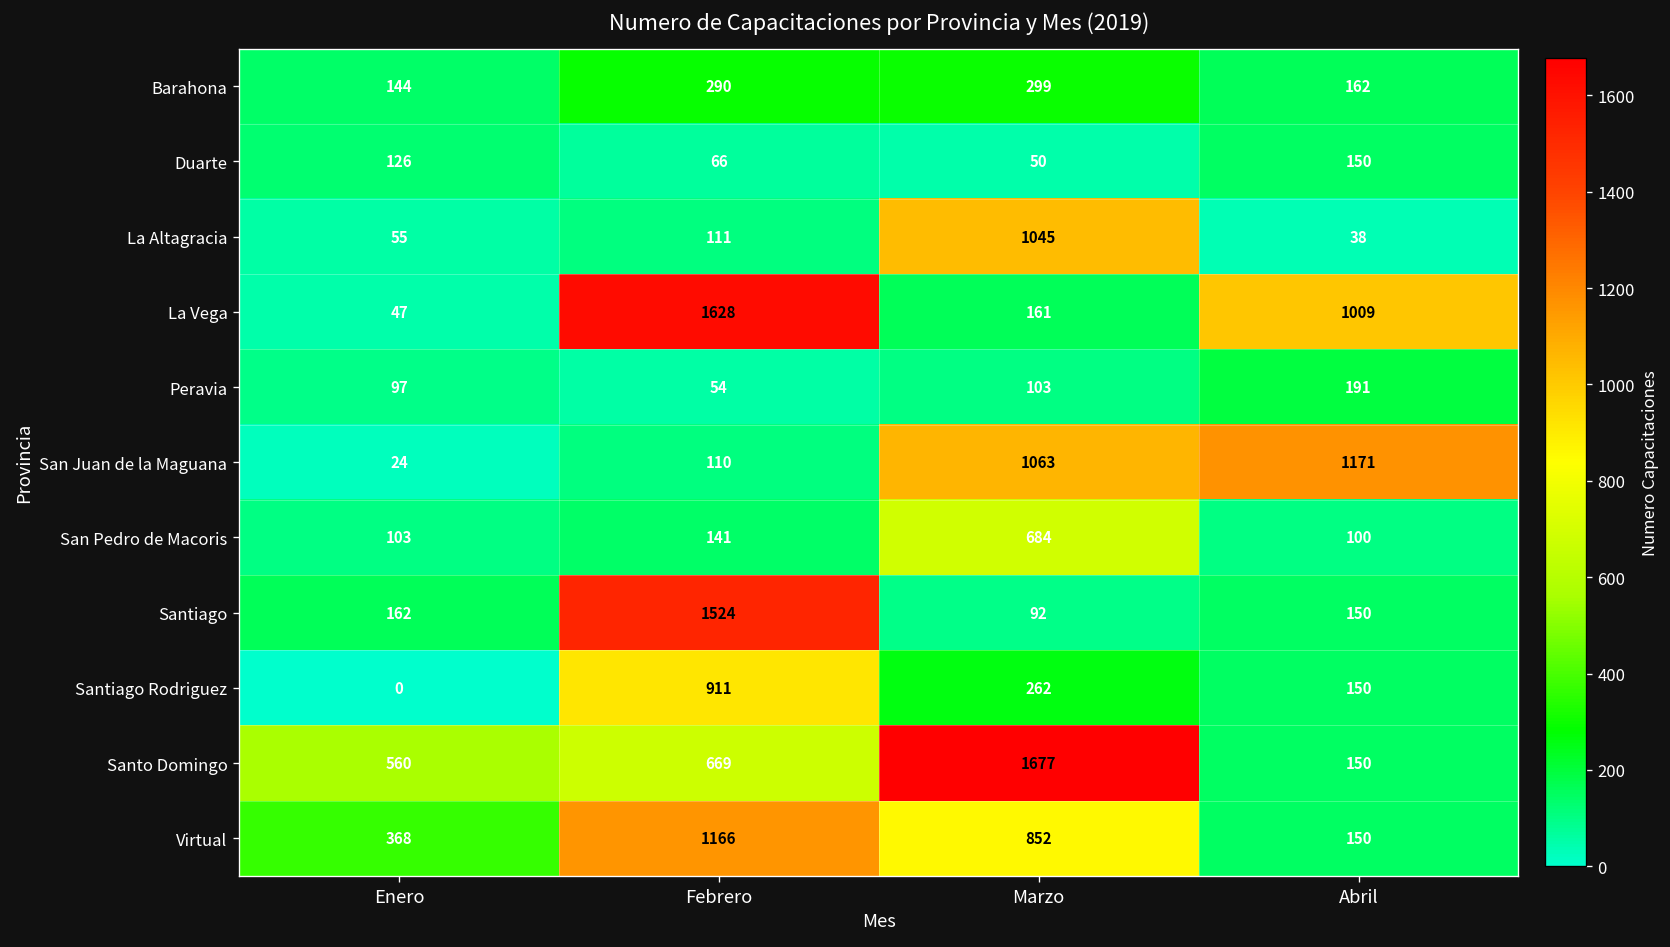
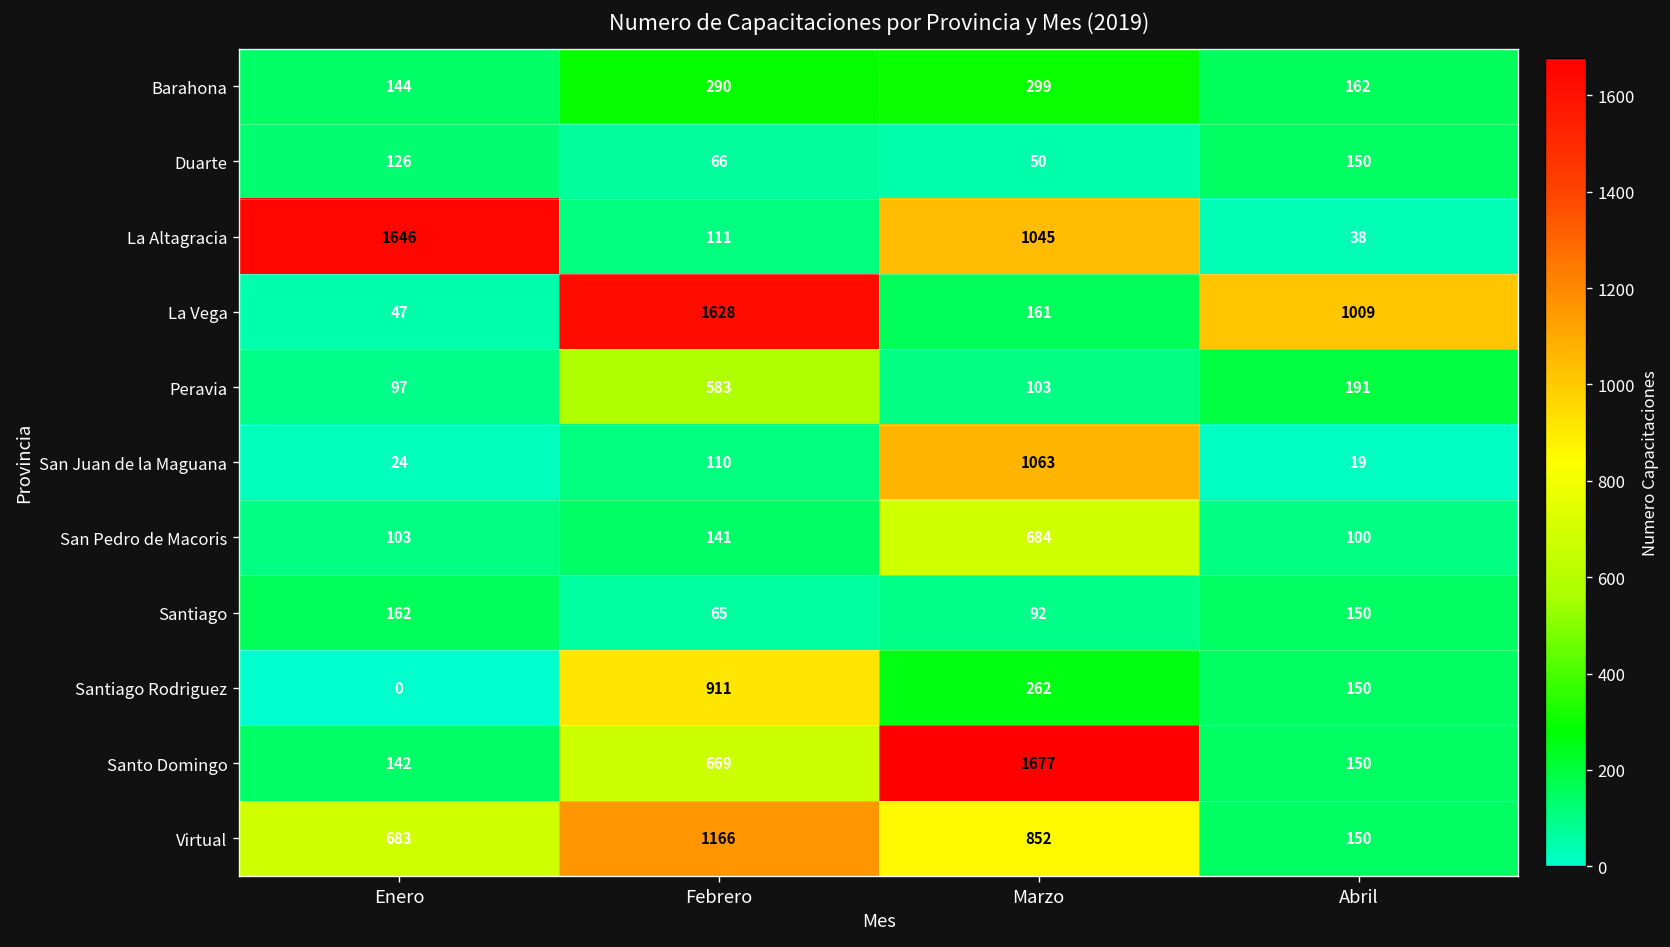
La Altagracia, Enero: 55 -> 1646
Peravia, Febrero: 54 -> 583
San Juan de la Maguana, Abril: 1171 -> 19
Santiago, Febrero: 1524 -> 65
Santo Domingo, Enero: 560 -> 142
Virtual, Enero: 368 -> 683
